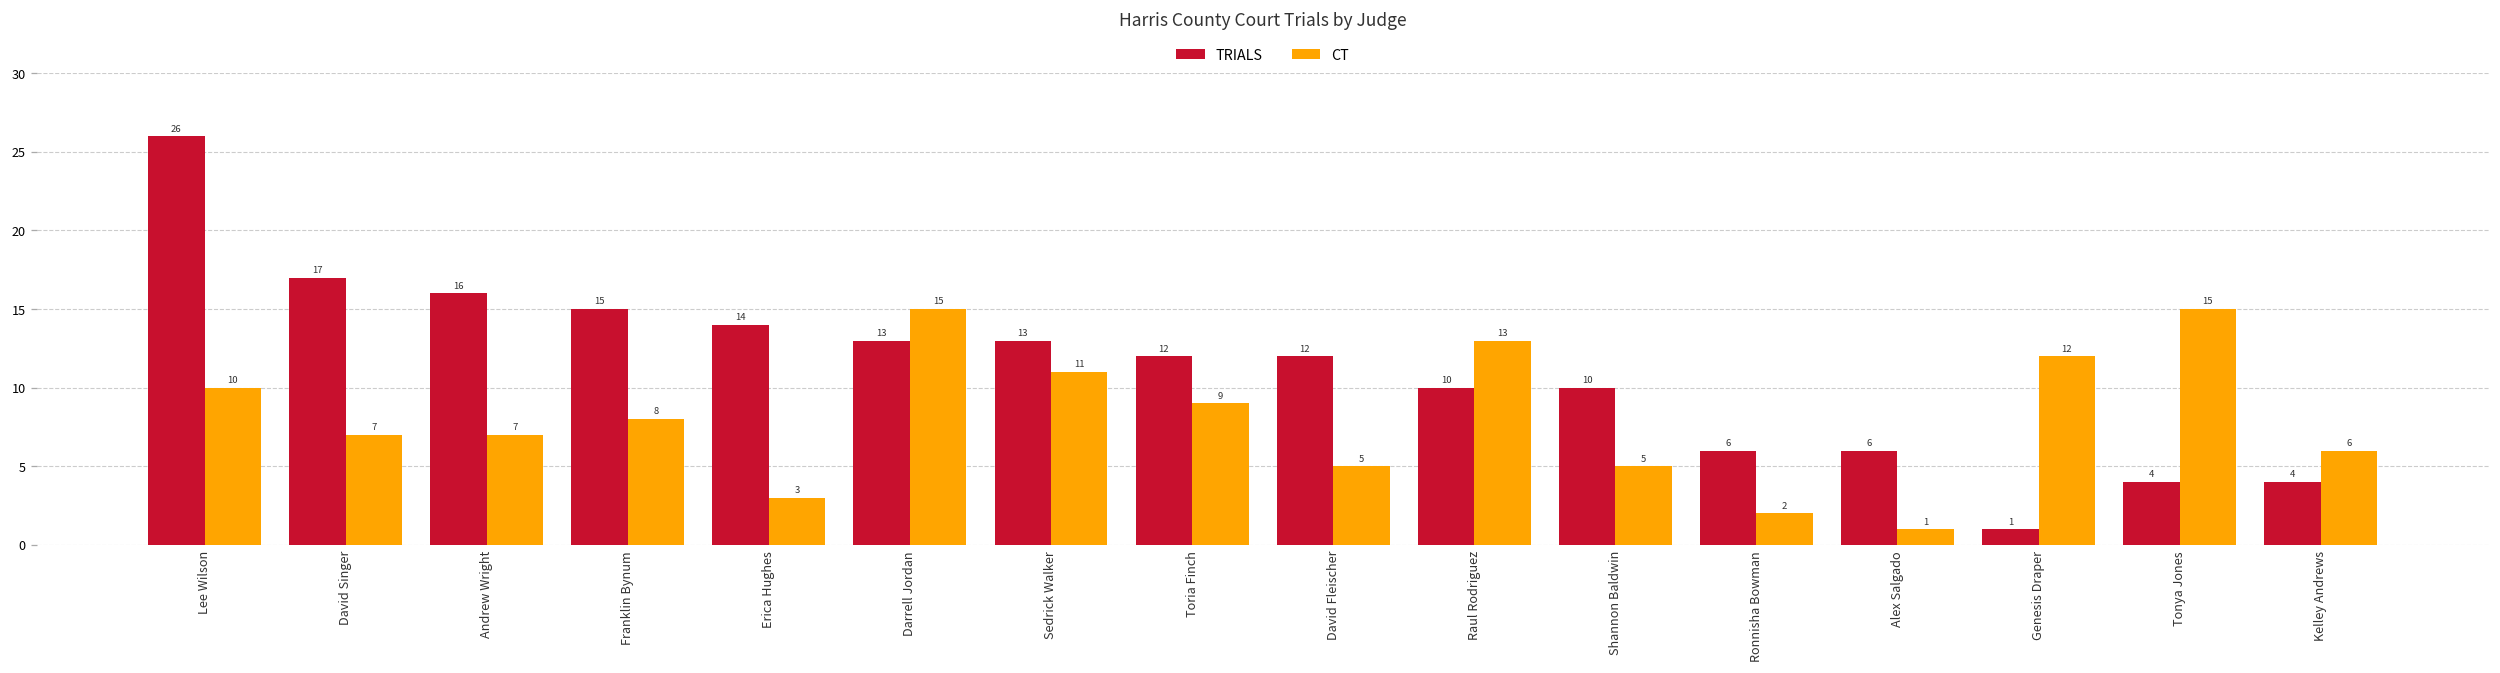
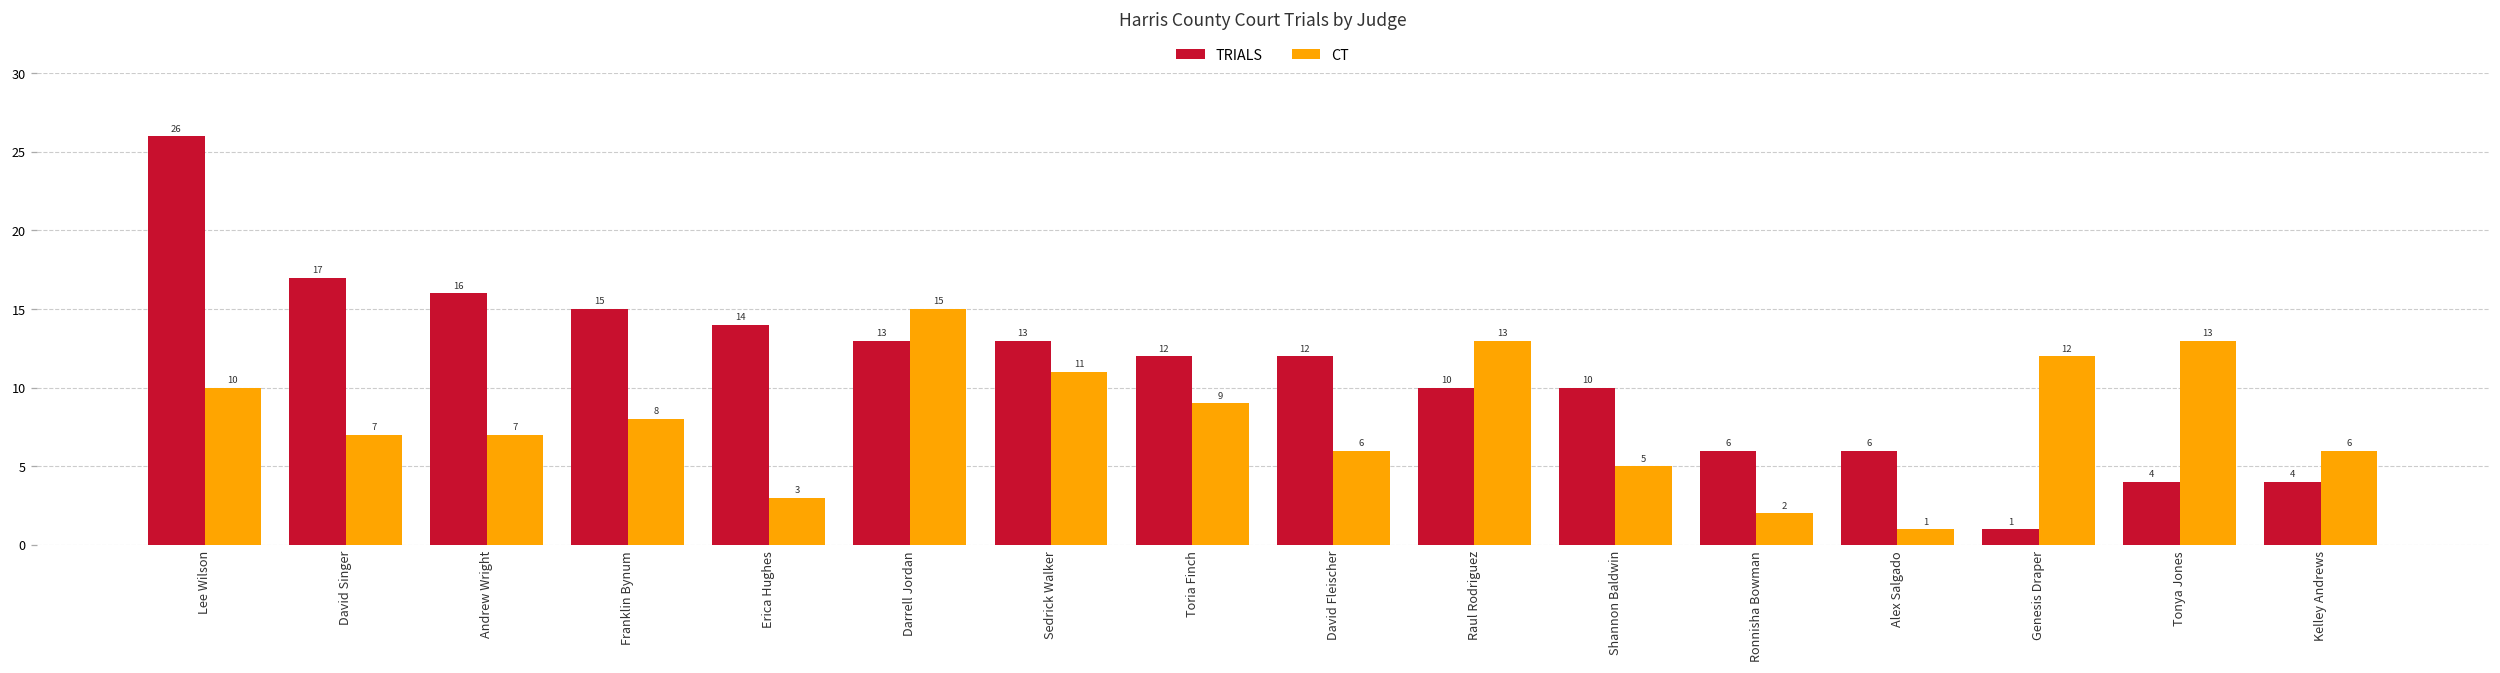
CT, David Fleischer: 5 -> 6
CT, Tonya Jones: 15 -> 13
